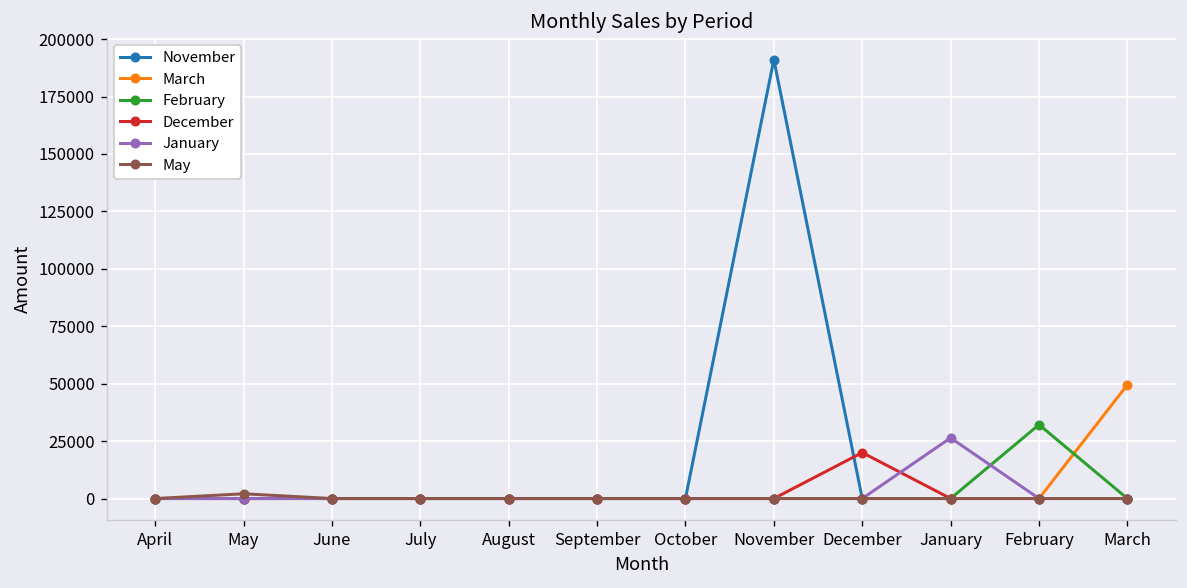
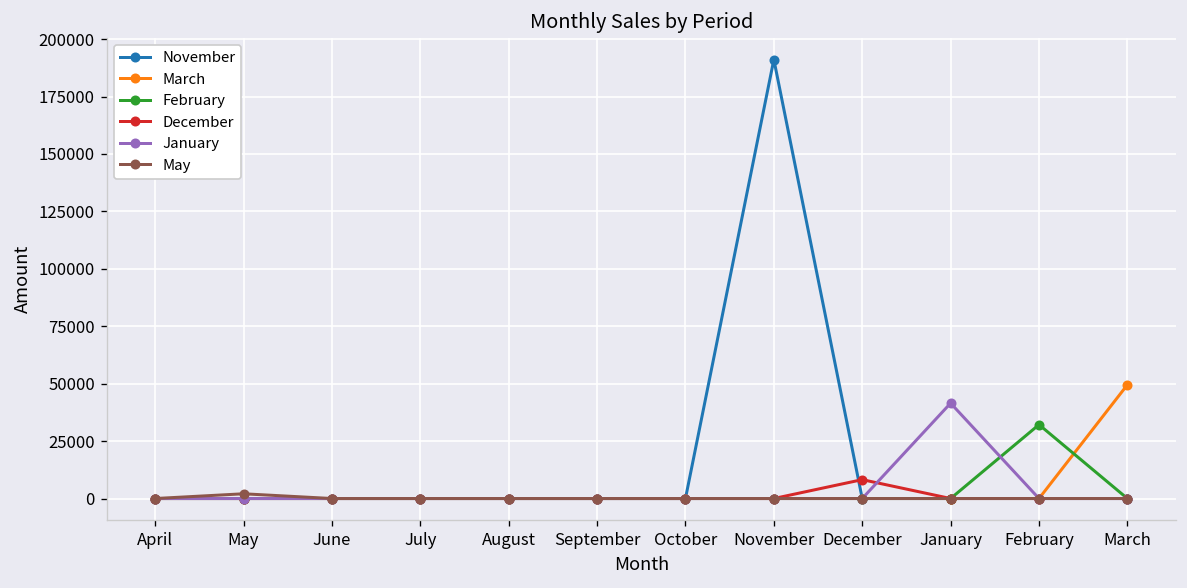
December, December: 20000 -> 8000
January, January: 26000 -> 42000
